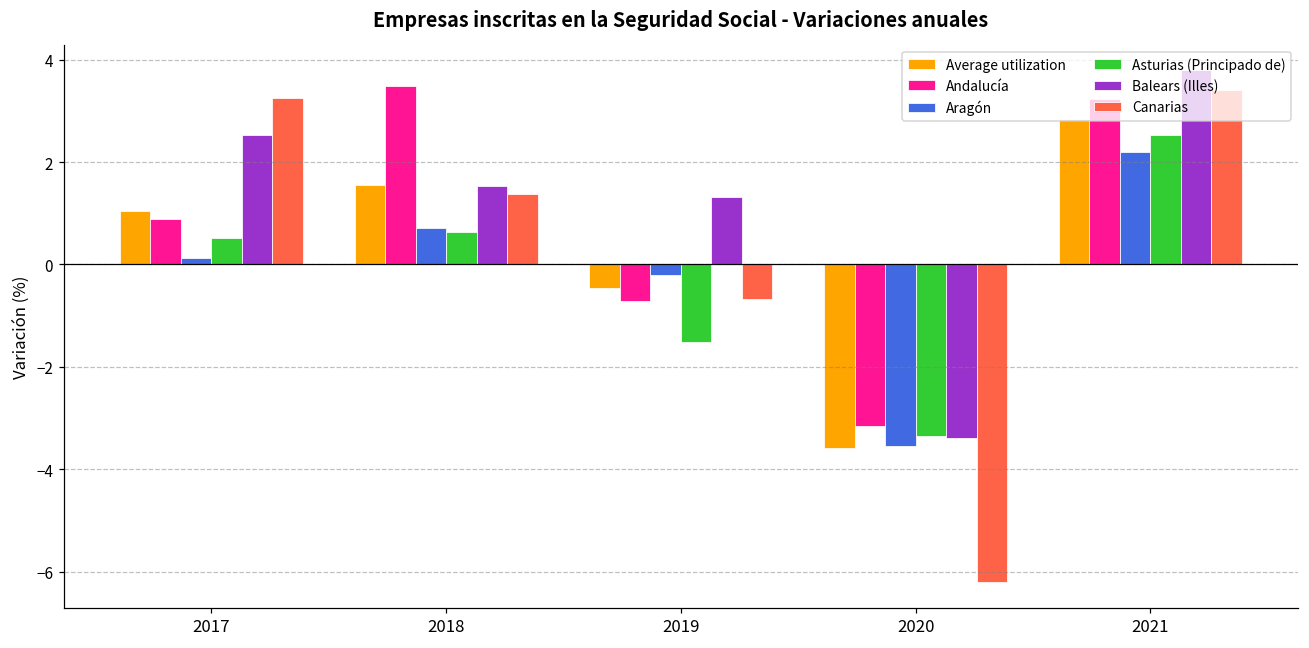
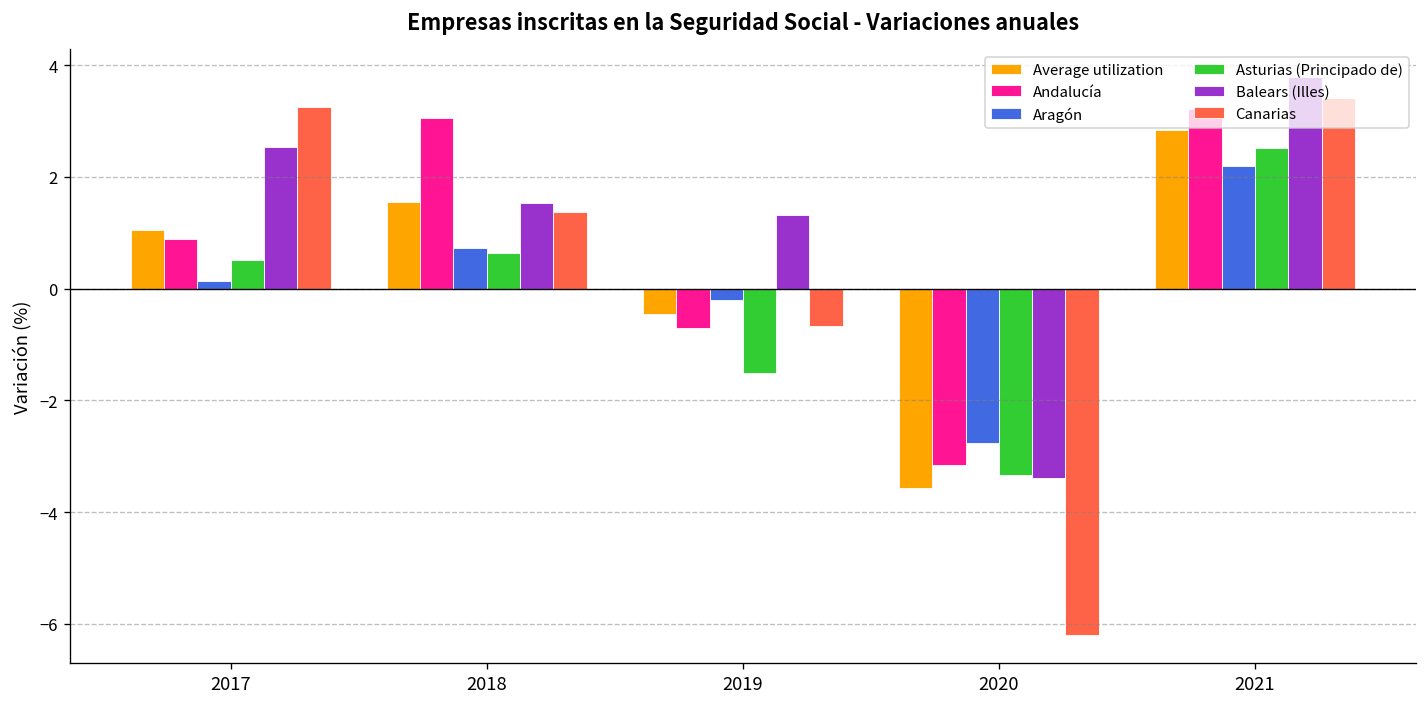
Andalucía, 2018: 3.5 -> 3.1
Aragón, 2020: -3.6 -> -2.8
